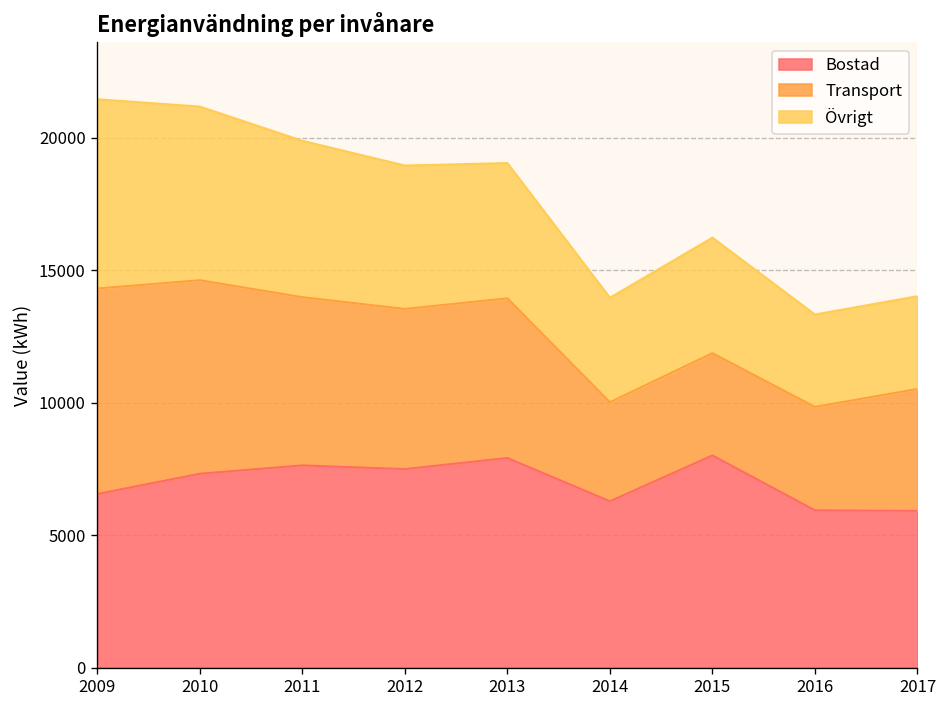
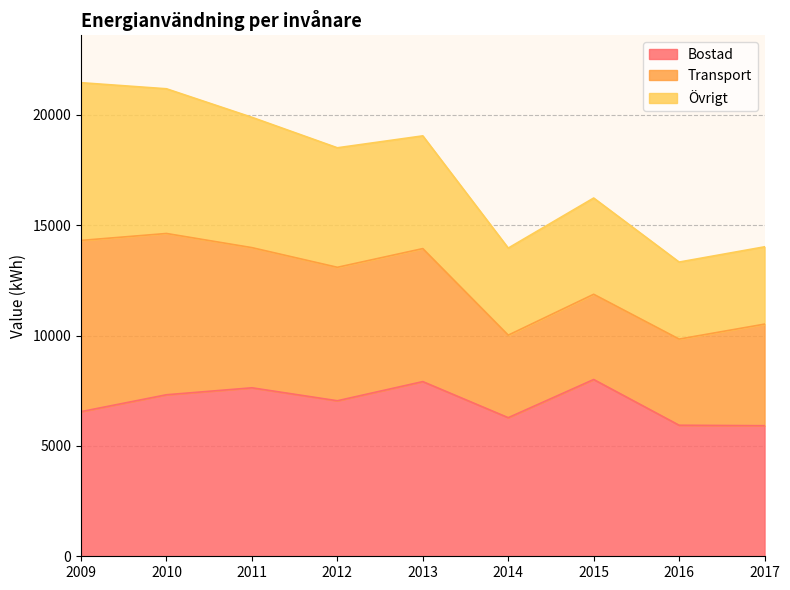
Bostad, 2012: 7500 -> 7000
